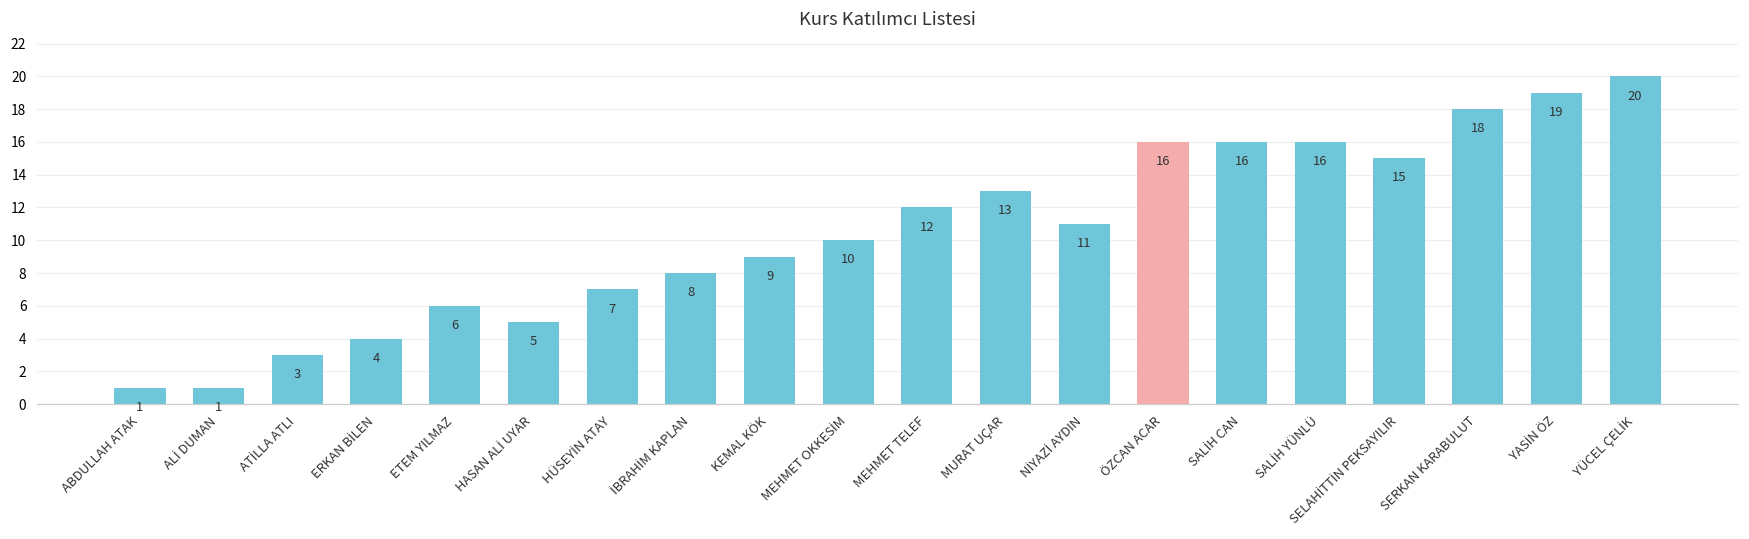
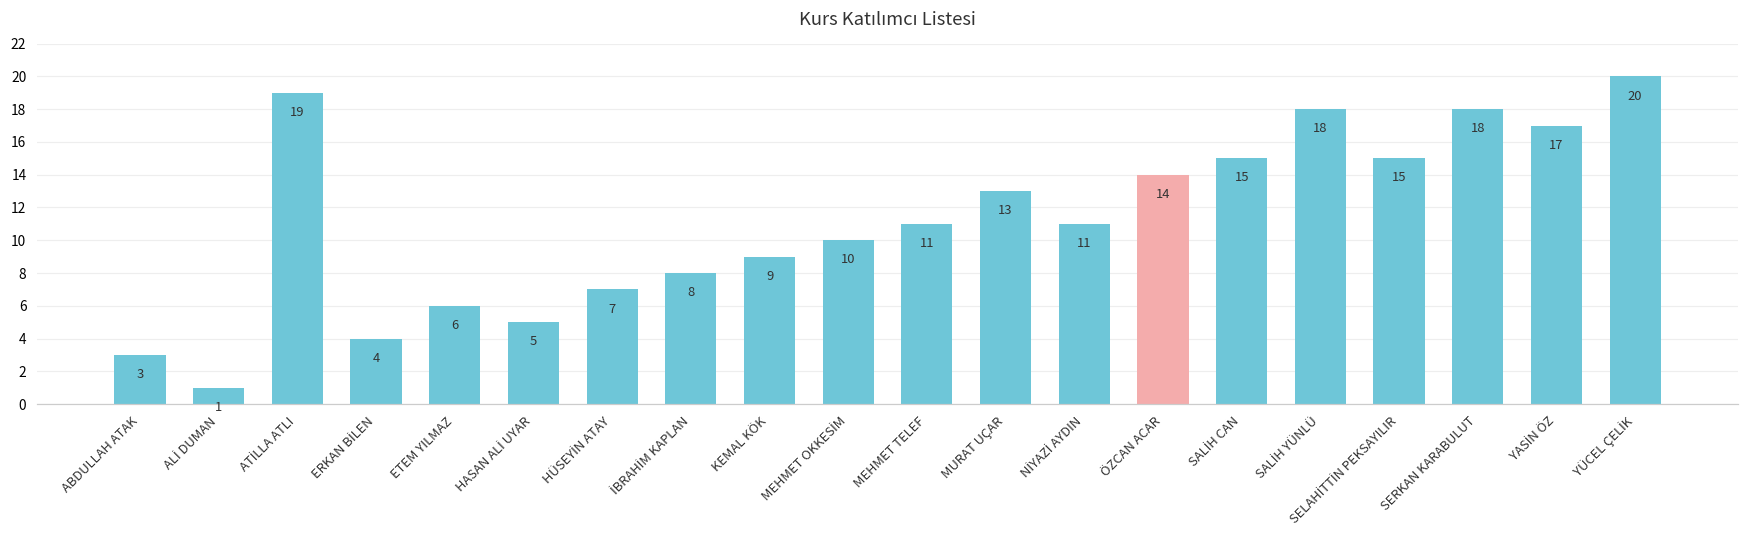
ABDULLAH ATAK: 1 -> 3
ATİLLA ATLI: 3 -> 19
MEHMET TELEF: 12 -> 11
ÖZCAN ACAR: 16 -> 14
SALİH CAN: 16 -> 15
SALİH YÜNLÜ: 16 -> 18
YASİN ÖZ: 19 -> 17
